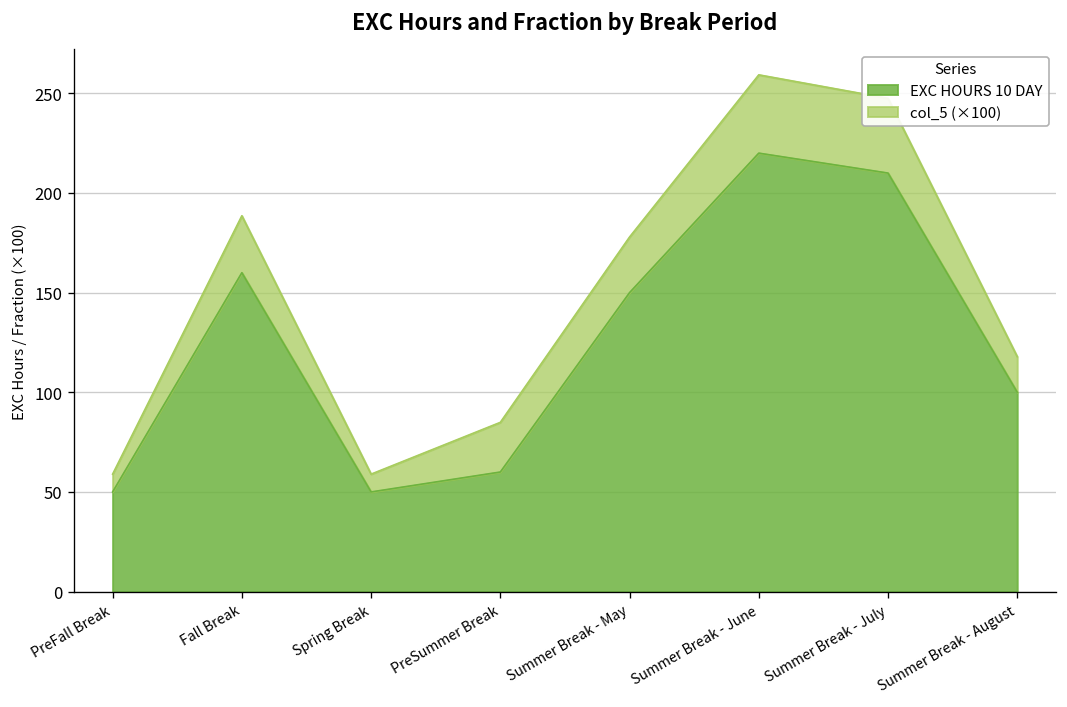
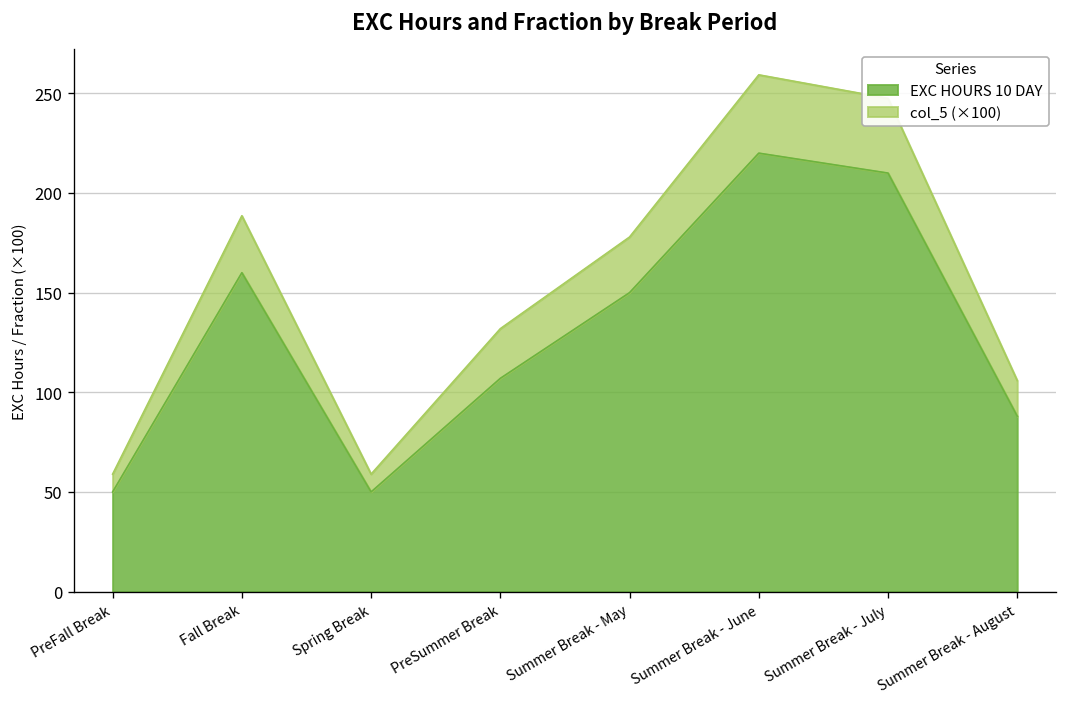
EXC HOURS 10 DAY, PreSummer Break: 60 -> 107
EXC HOURS 10 DAY, Summer Break - August: 100 -> 88
